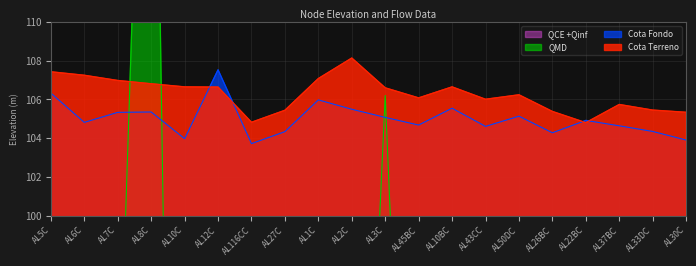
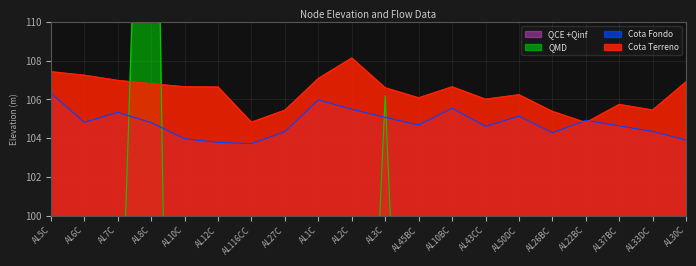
Cota Fondo, AL8C: 105.4 -> 104.8
Cota Fondo, AL12C: 107.5 -> 103.8
Cota Terreno, AL30C: 105.3 -> 106.9
